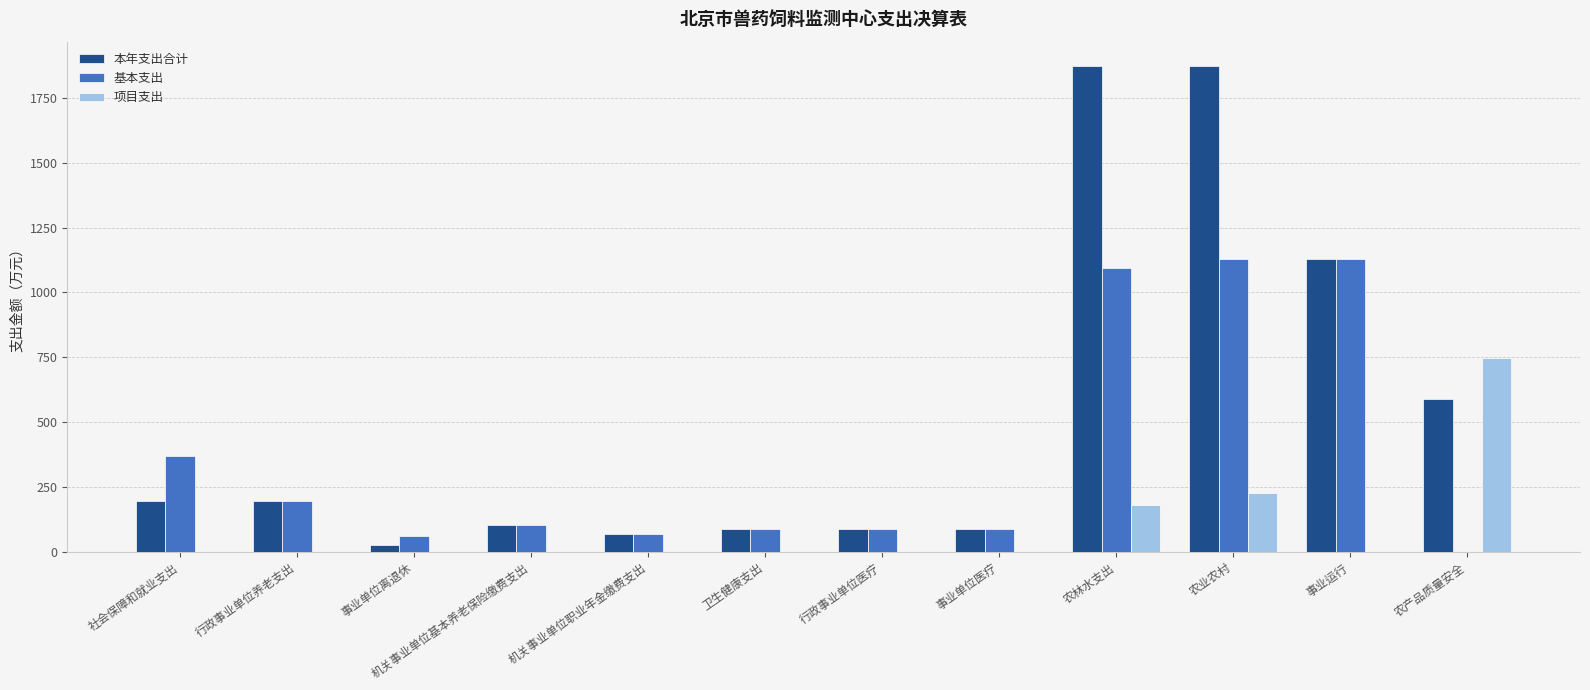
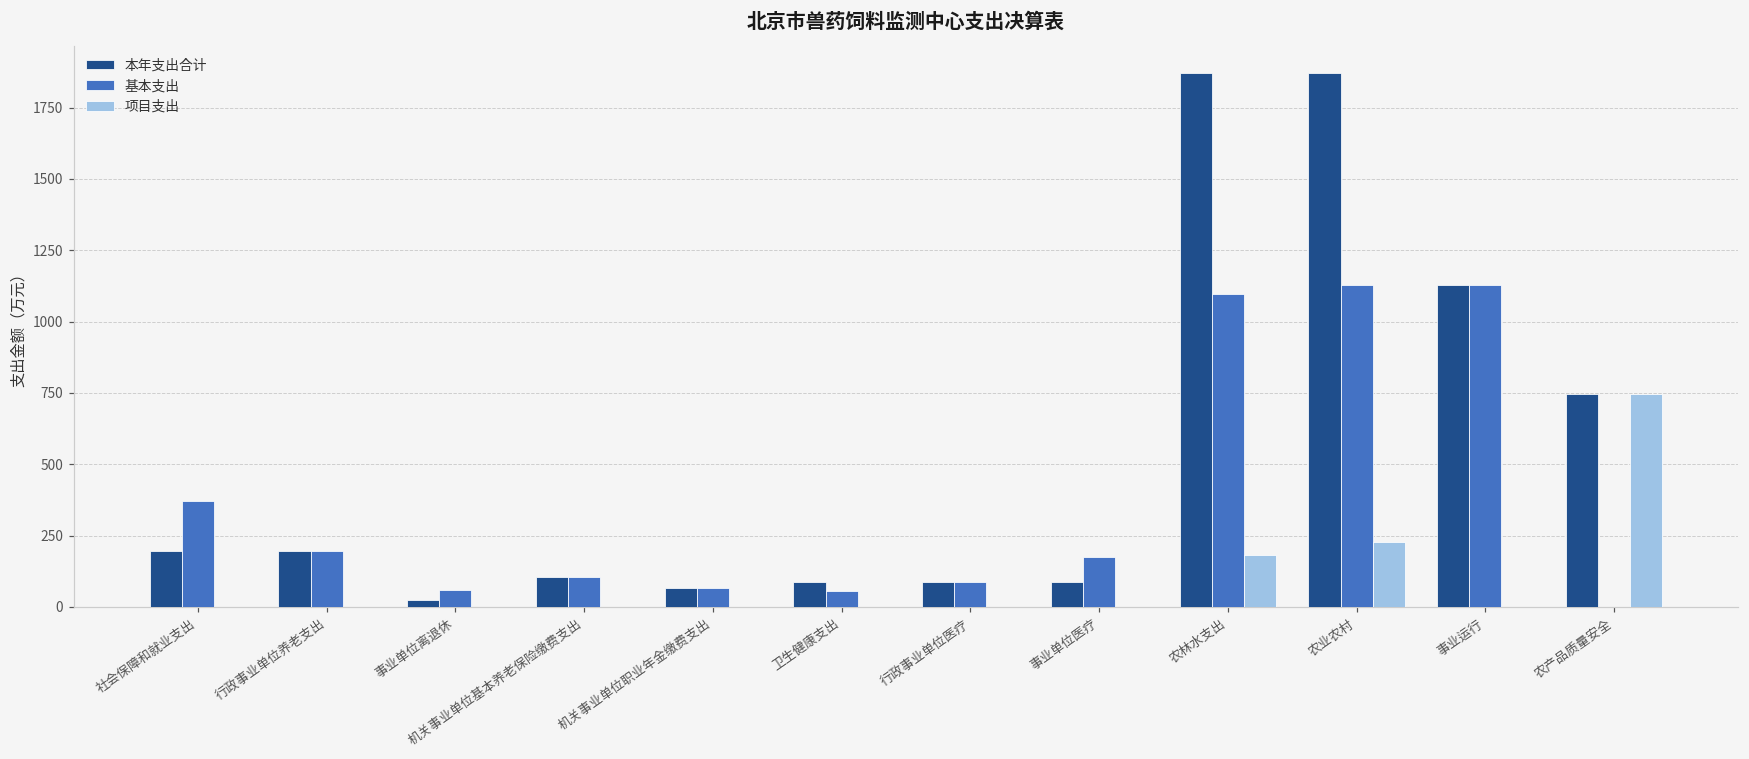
基本支出, 卫生健康支出: 90 -> 60
基本支出, 事业单位医疗: 90 -> 170
本年支出合计, 农产品质量安全: 590 -> 750
